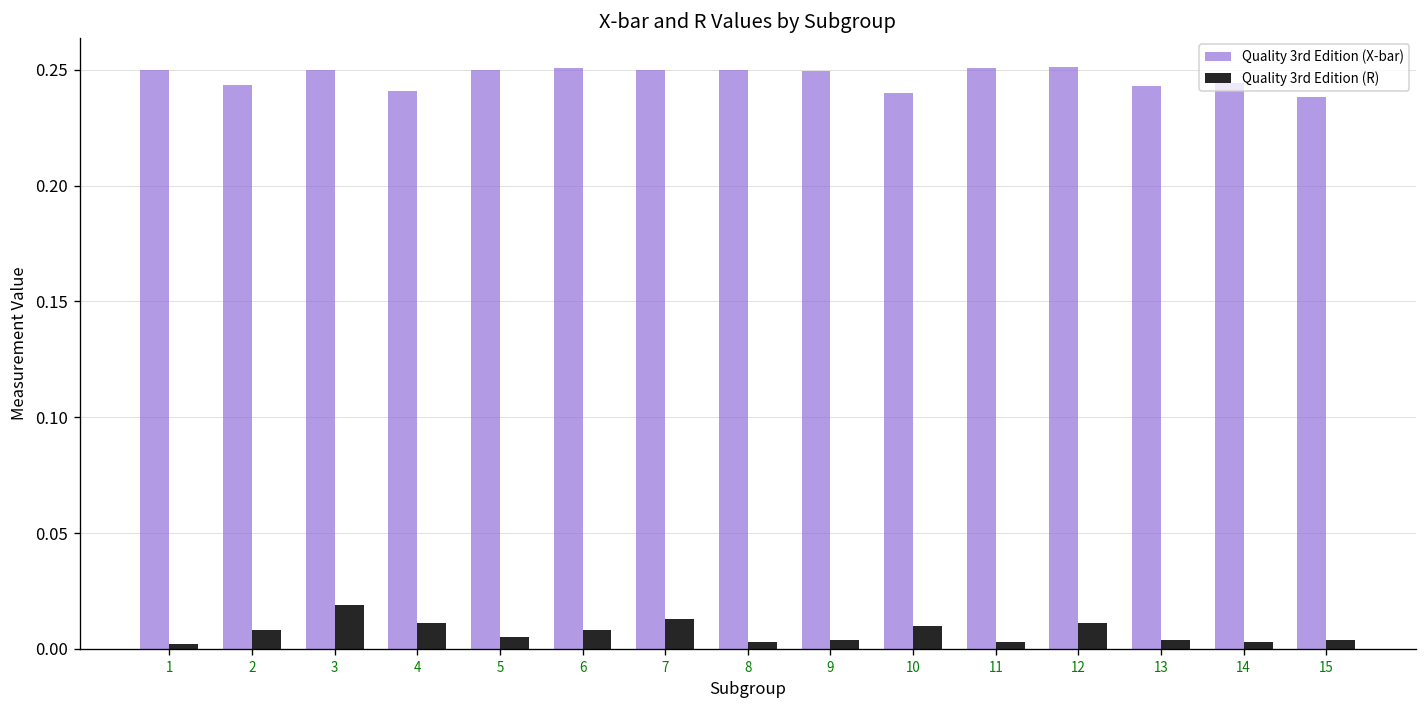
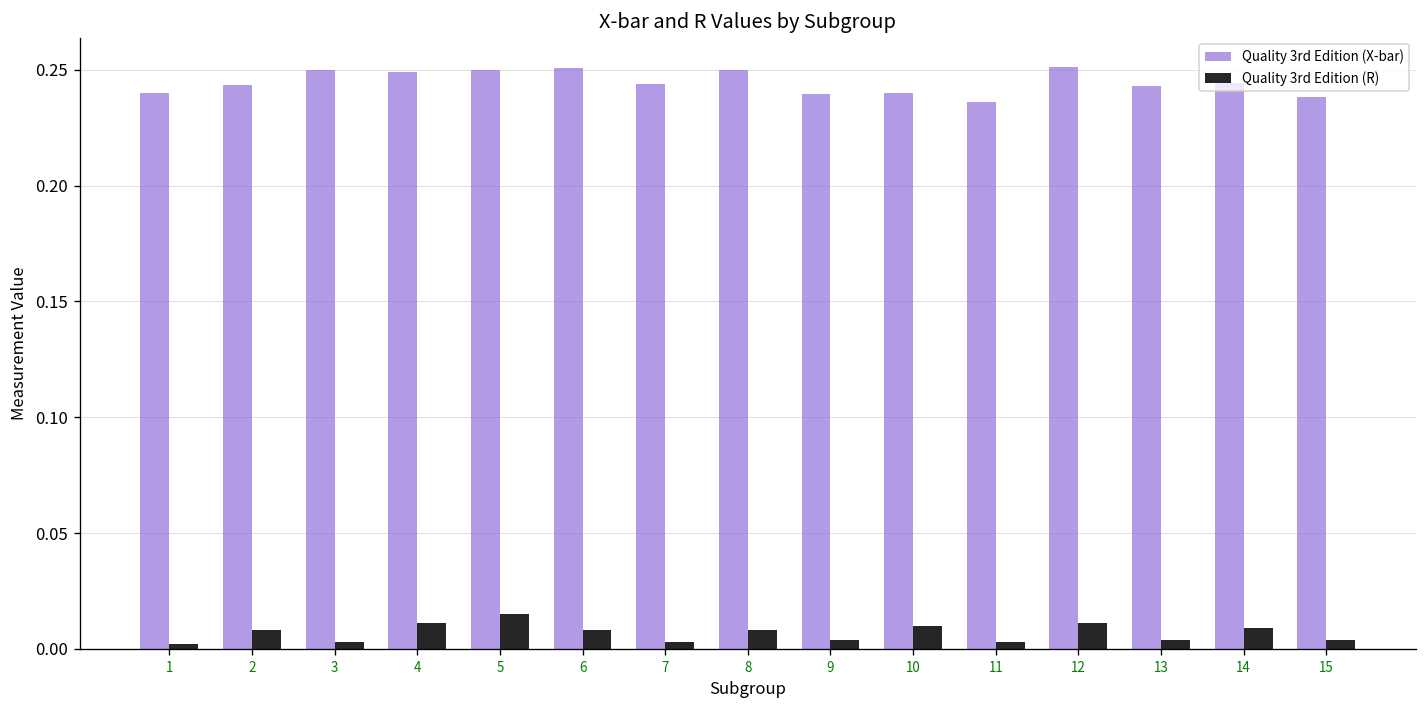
Quality 3rd Edition (X-bar), 1: 0.25 -> 0.24
Quality 3rd Edition (R), 3: 0.019 -> 0.003
Quality 3rd Edition (X-bar), 4: 0.241 -> 0.249
Quality 3rd Edition (R), 5: 0.005 -> 0.015
Quality 3rd Edition (X-bar), 7: 0.250 -> 0.244
Quality 3rd Edition (R), 7: 0.013 -> 0.003
Quality 3rd Edition (R), 8: 0.003 -> 0.008
Quality 3rd Edition (X-bar), 9: 0.250 -> 0.240
Quality 3rd Edition (X-bar), 11: 0.251 -> 0.236
Quality 3rd Edition (R), 14: 0.003 -> 0.009
